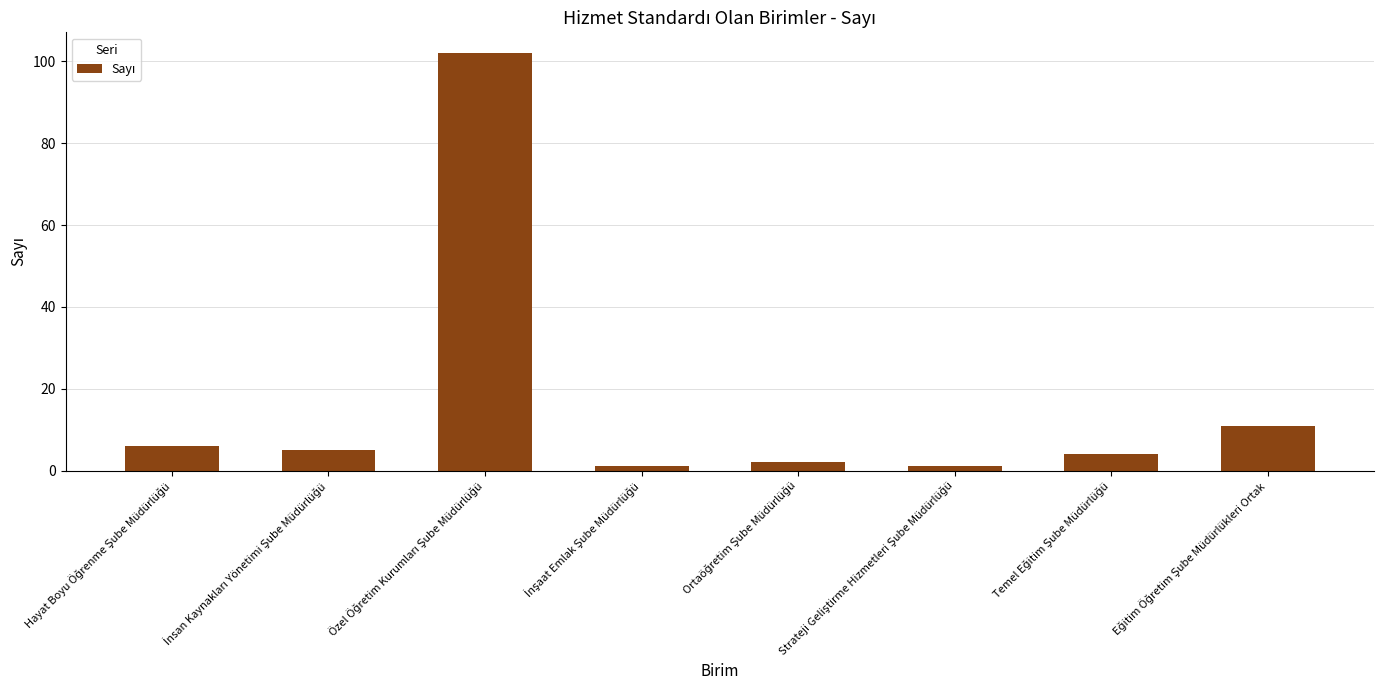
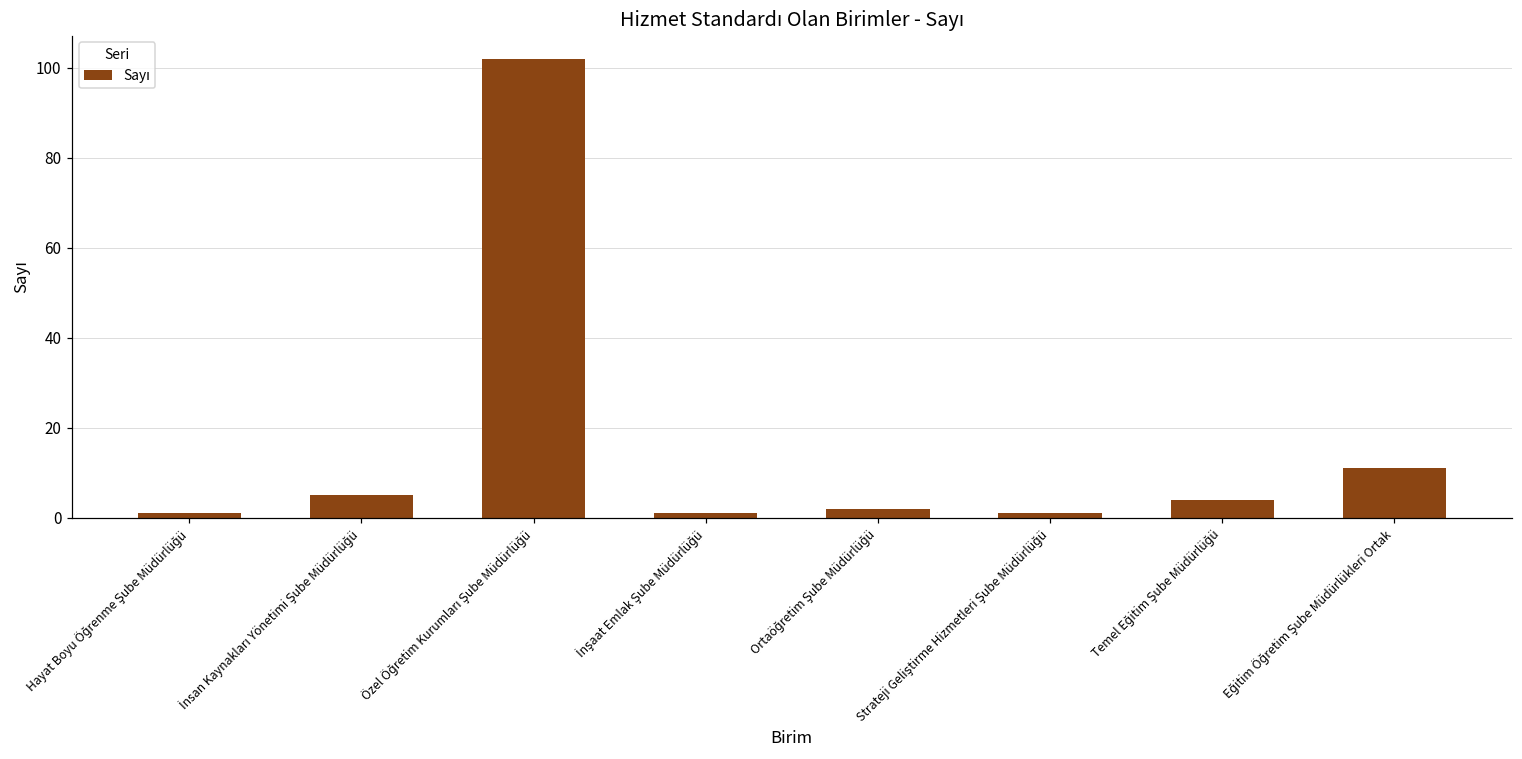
Hayat Boyu Öğrenme Şube Müdürlüğü: 6 -> 1
